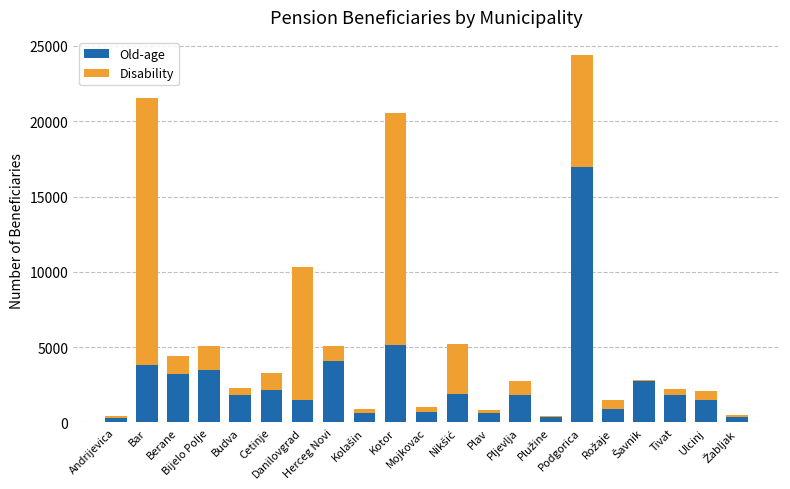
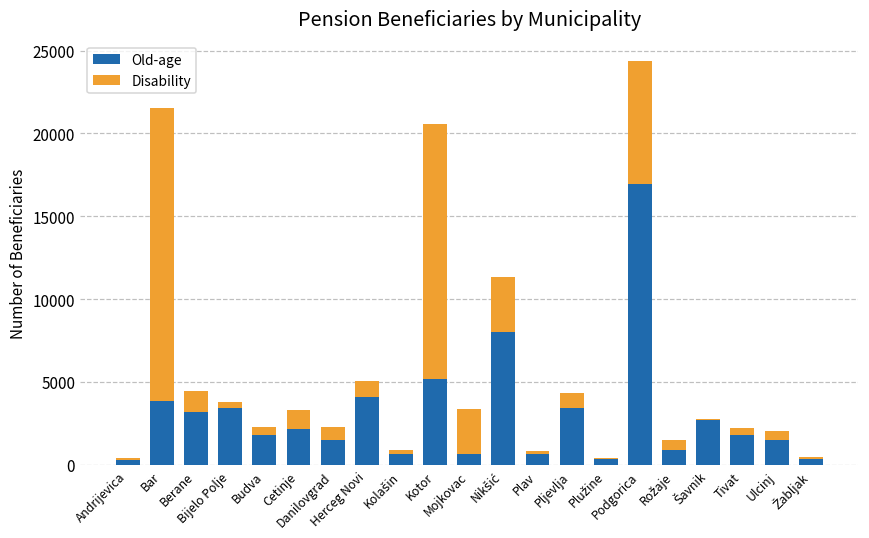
Disability, Bijelo Polje: 1600 -> 300
Disability, Danilovgrad: 8800 -> 800
Disability, Mojkovac: 400 -> 2700
Old-age, Nikšić: 1900 -> 8000
Old-age, Pljevlja: 1800 -> 3400
